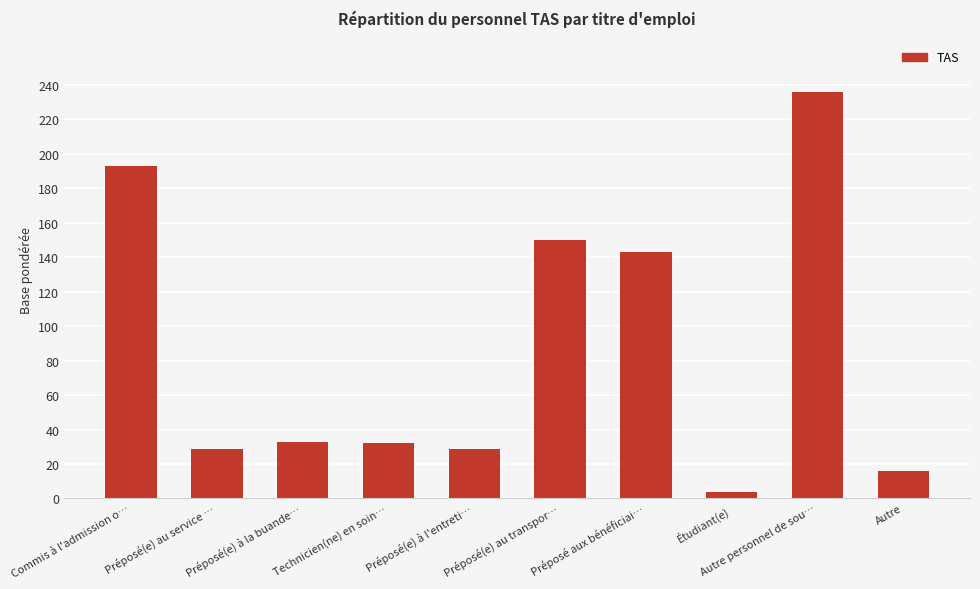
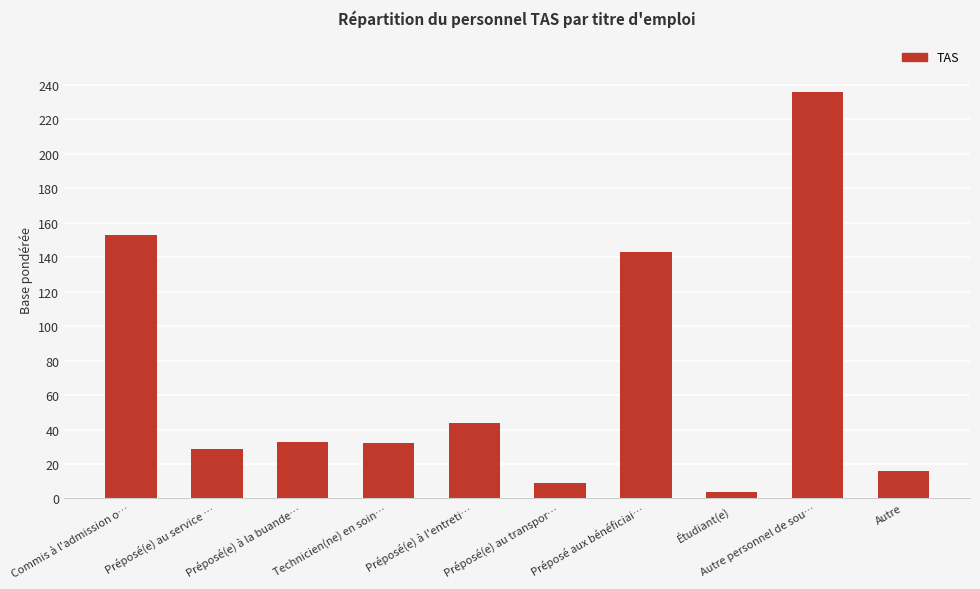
Commis à l'admission o…: 193 -> 153
Préposé(e) à l'entreti…: 29 -> 44
Préposé(e) au transpor…: 150 -> 9
